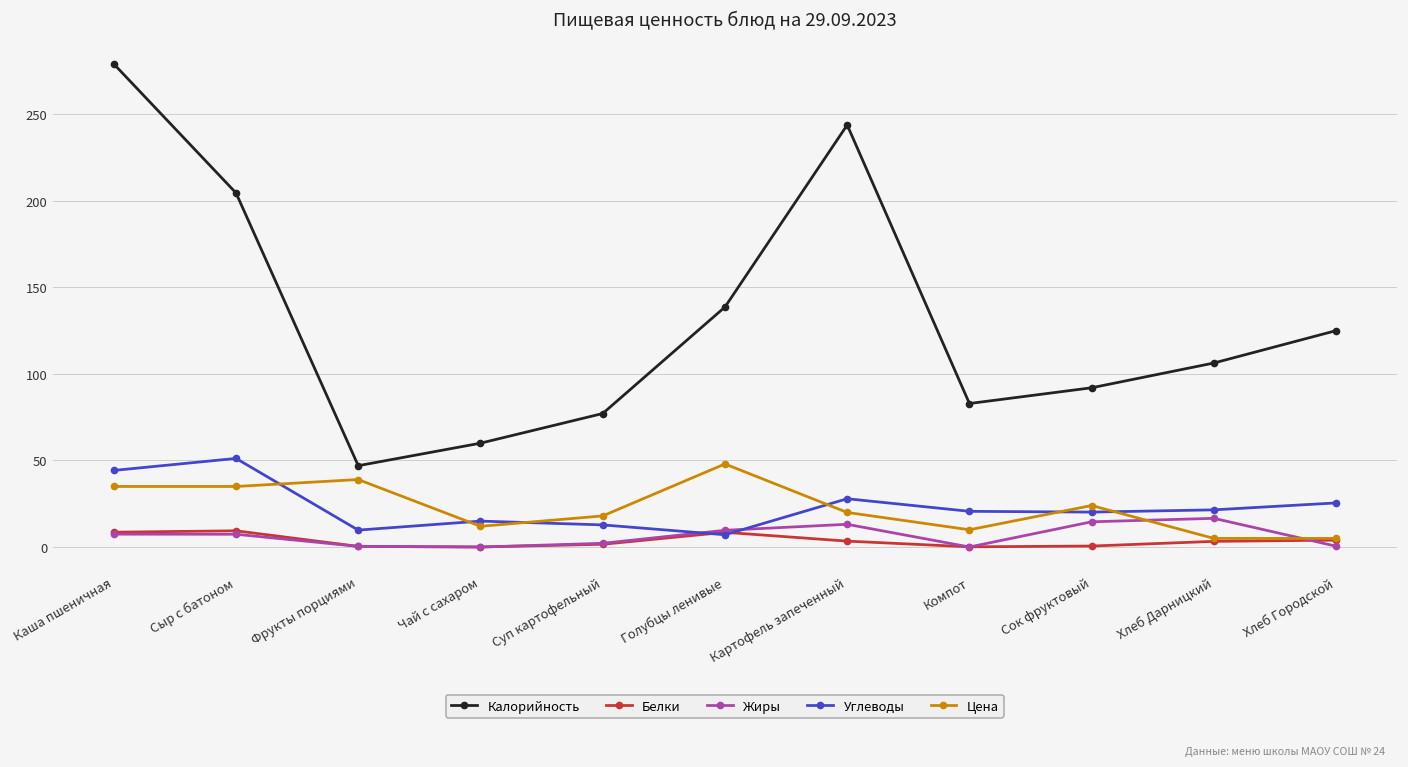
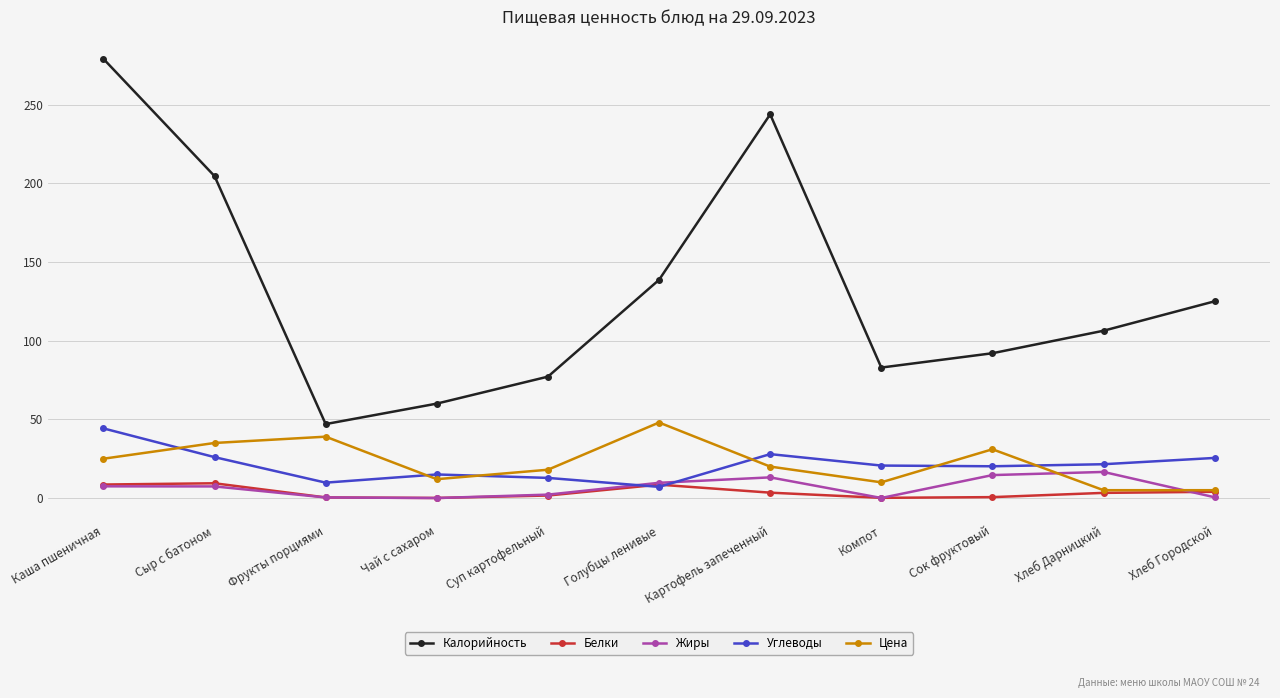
Цена, Каша пшеничная: 35 -> 25
Углеводы, Сыр с батоном: 51 -> 26
Цена, Сок фруктовый: 24 -> 31
